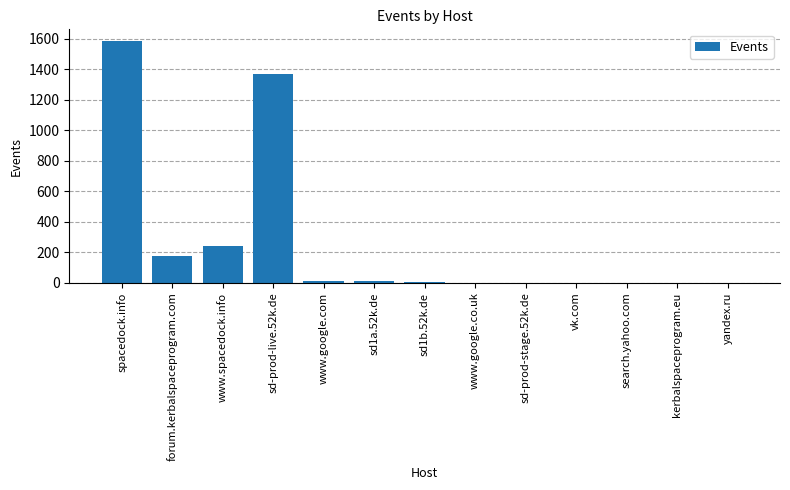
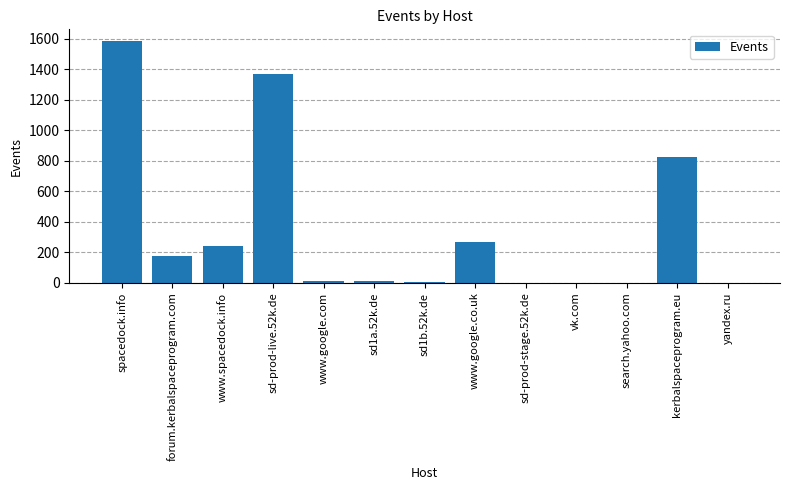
www.google.co.uk: 0 -> 270
kerbalspaceprogram.eu: 0 -> 820
